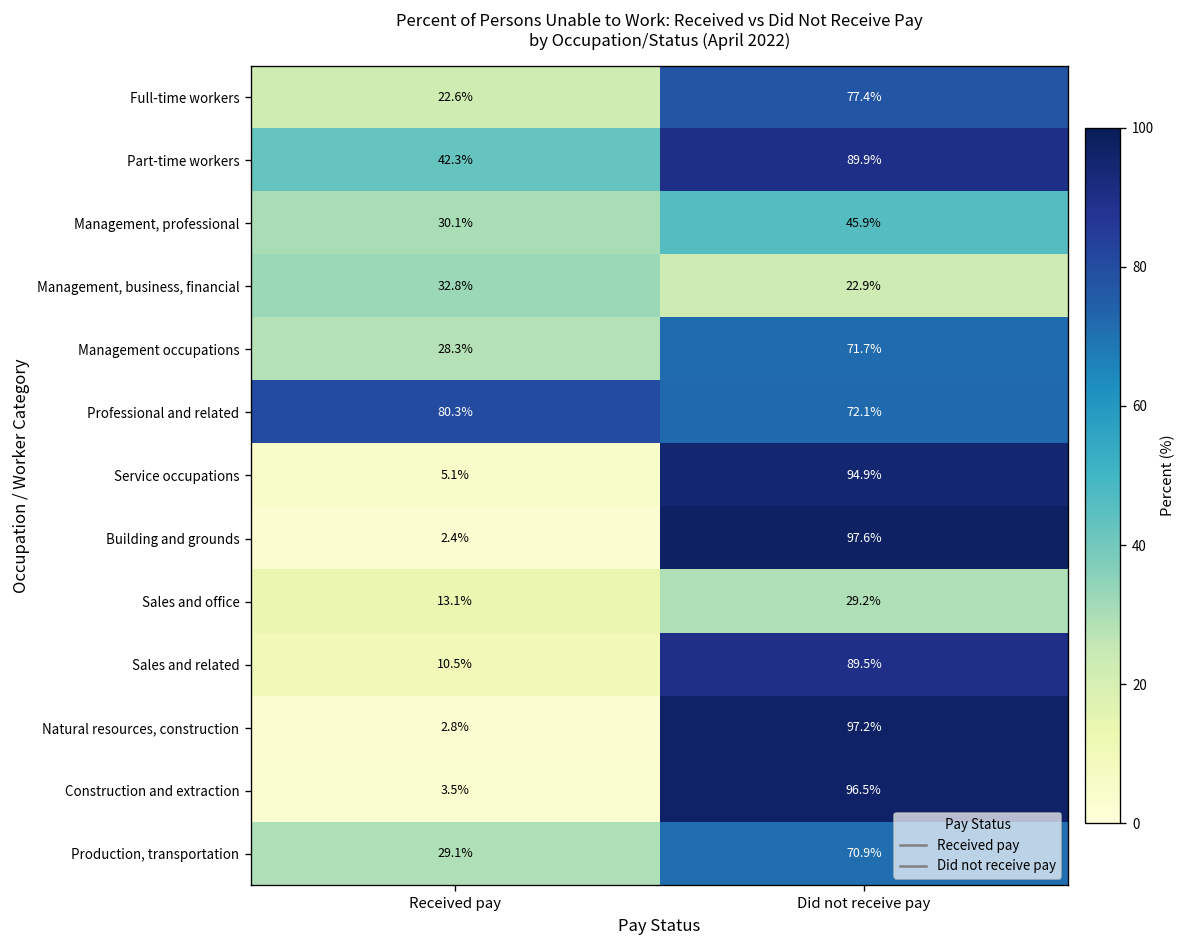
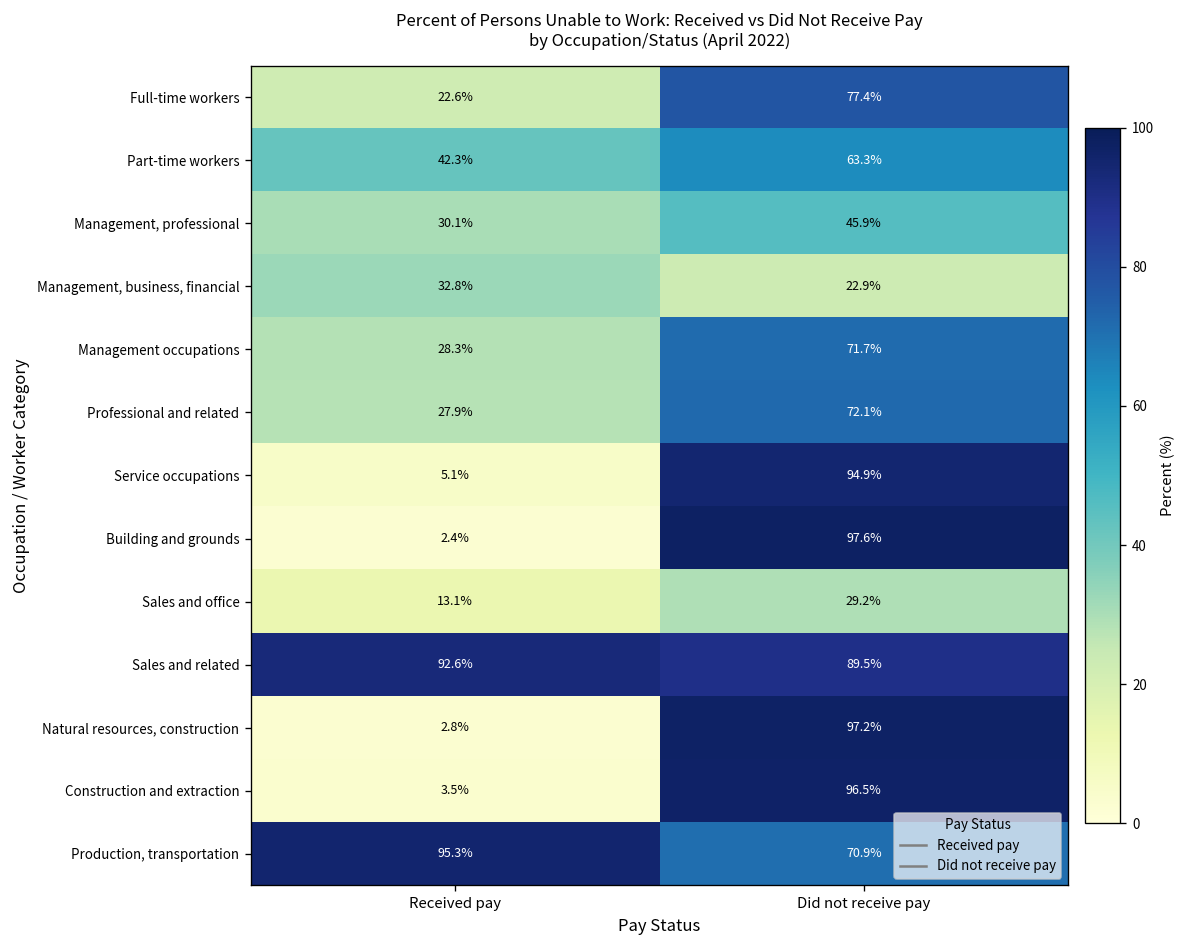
Part-time workers, Did not receive pay: 89.9% -> 63.3%
Professional and related, Received pay: 80.3% -> 27.9%
Sales and related, Received pay: 10.5% -> 92.6%
Production, transportation, Received pay: 29.1% -> 95.3%
